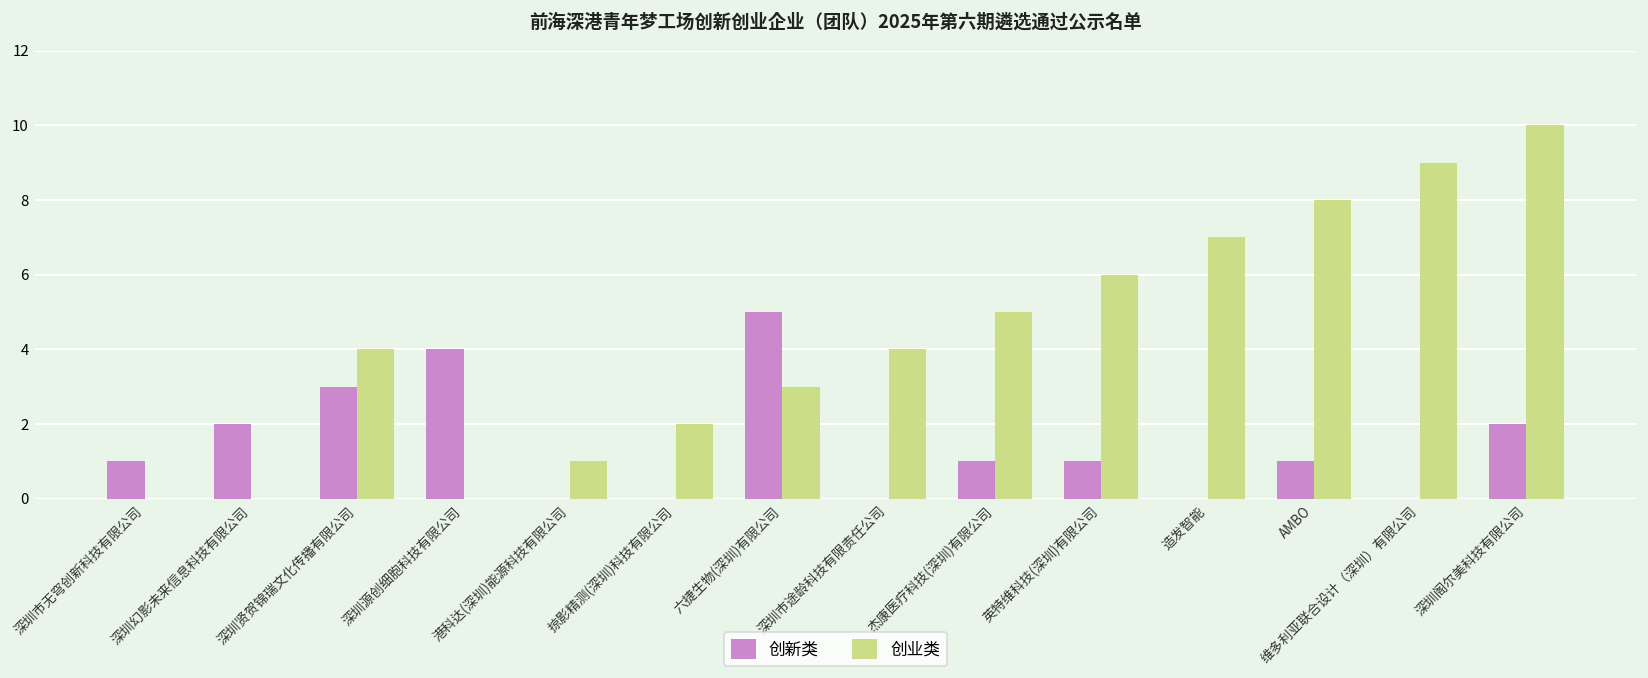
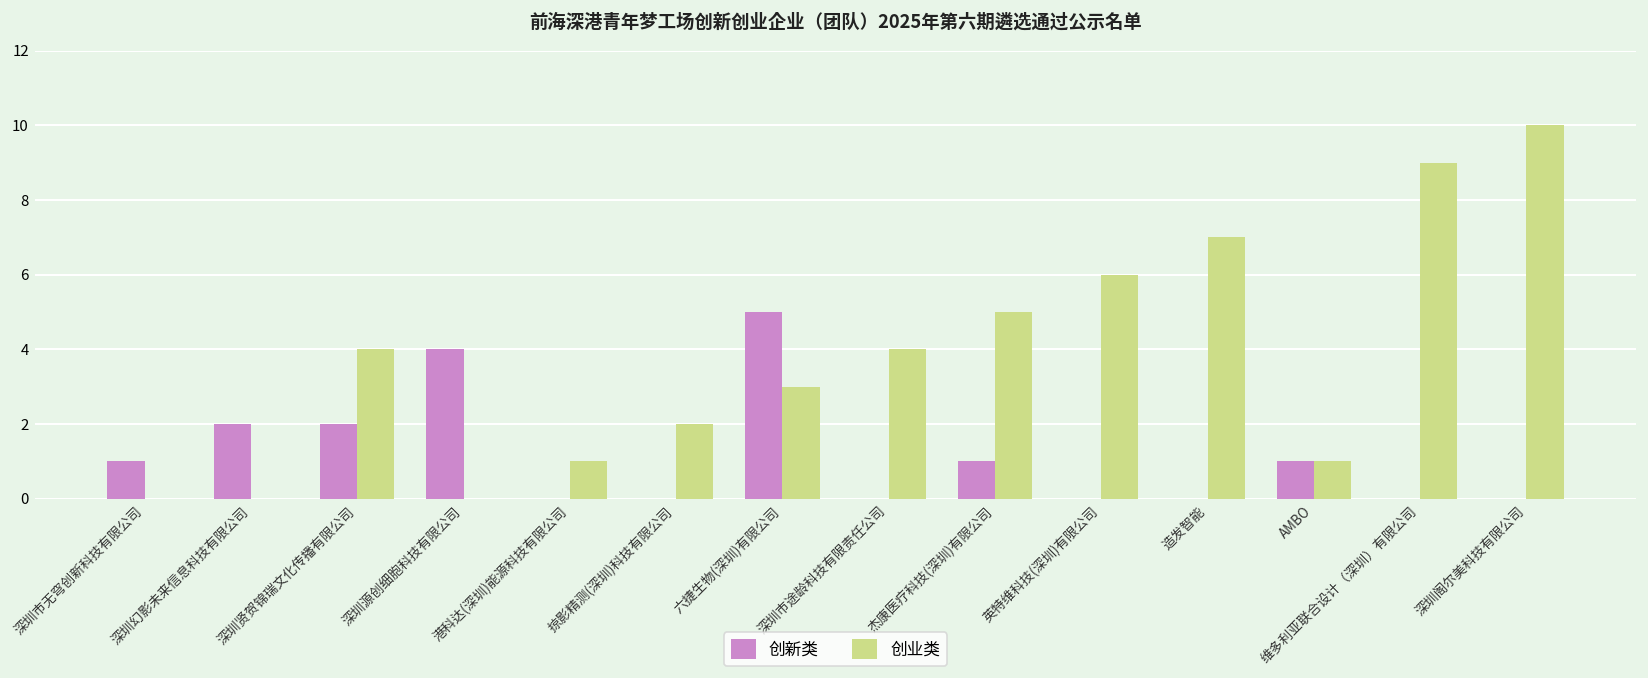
创新类, 深圳贤贺锦瑞文化传播有限公司: 3 -> 2
创新类, 英特维科技(深圳)有限公司: 1 -> 0
创业类, AMBO: 8 -> 1
创新类, 深圳阁尔美科技有限公司: 2 -> 0
